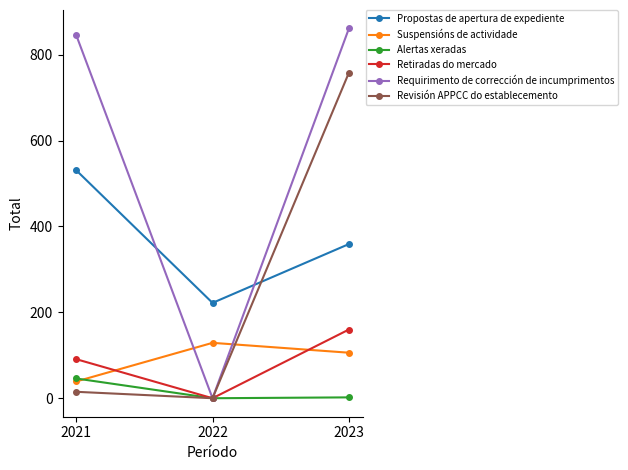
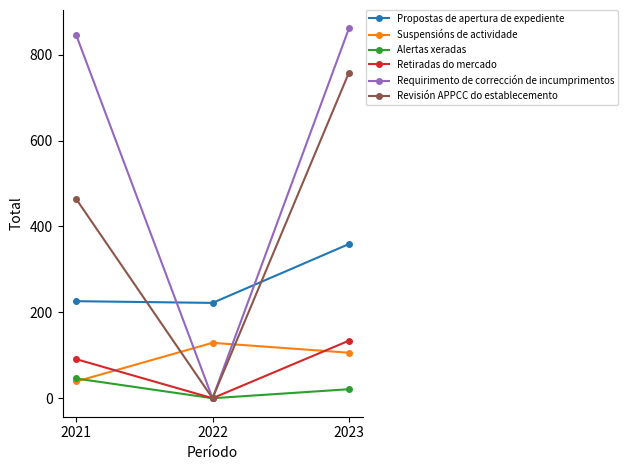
Propostas de apertura de expediente, 2021: 530 -> 230
Revisión APPCC do establecemento, 2021: 20 -> 460
Alertas xeradas, 2023: 0 -> 20
Retiradas do mercado, 2023: 160 -> 130
